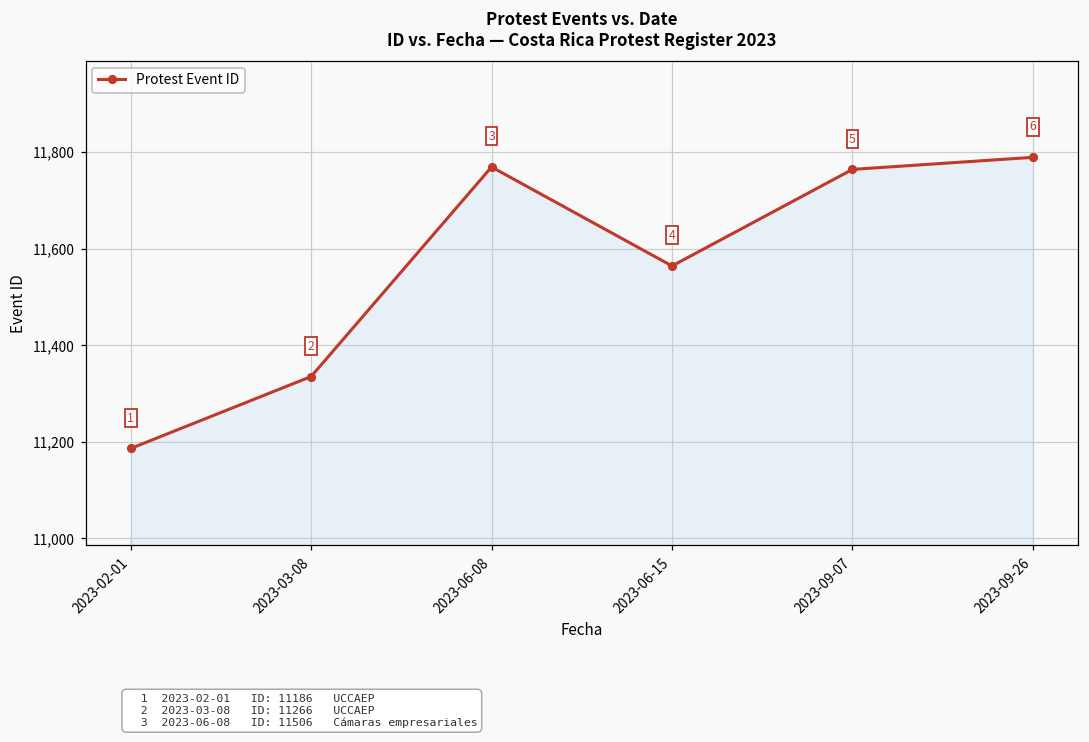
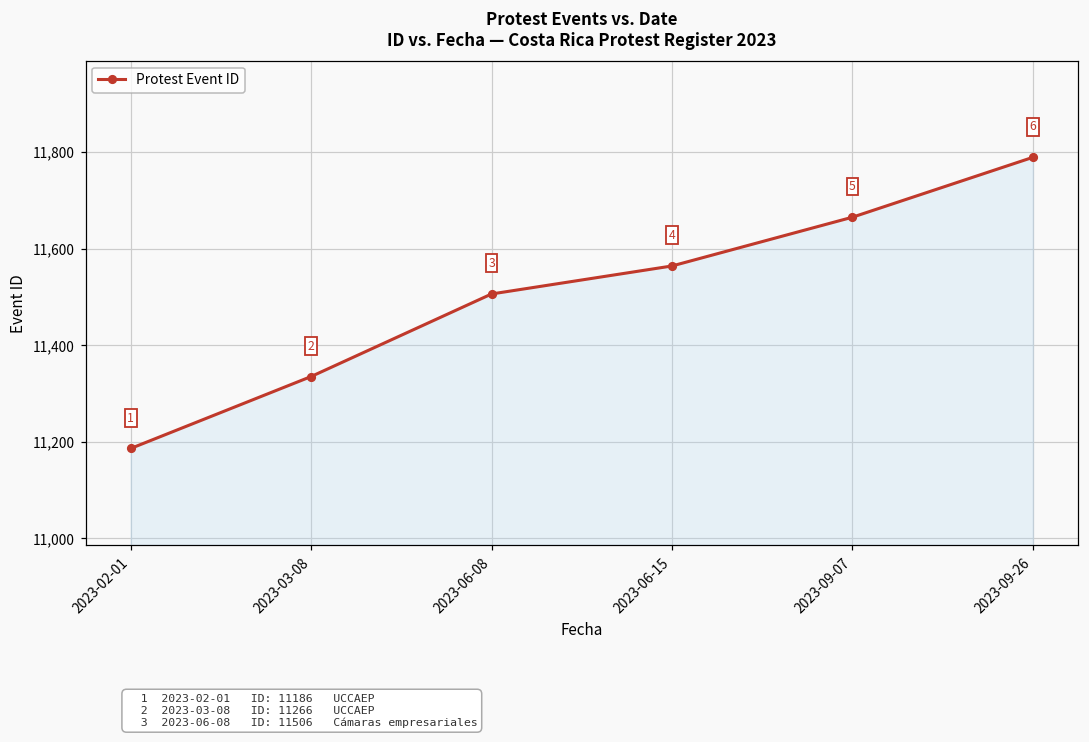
2023-06-08: 11,770 -> 11,510
2023-09-07: 11,760 -> 11,670
